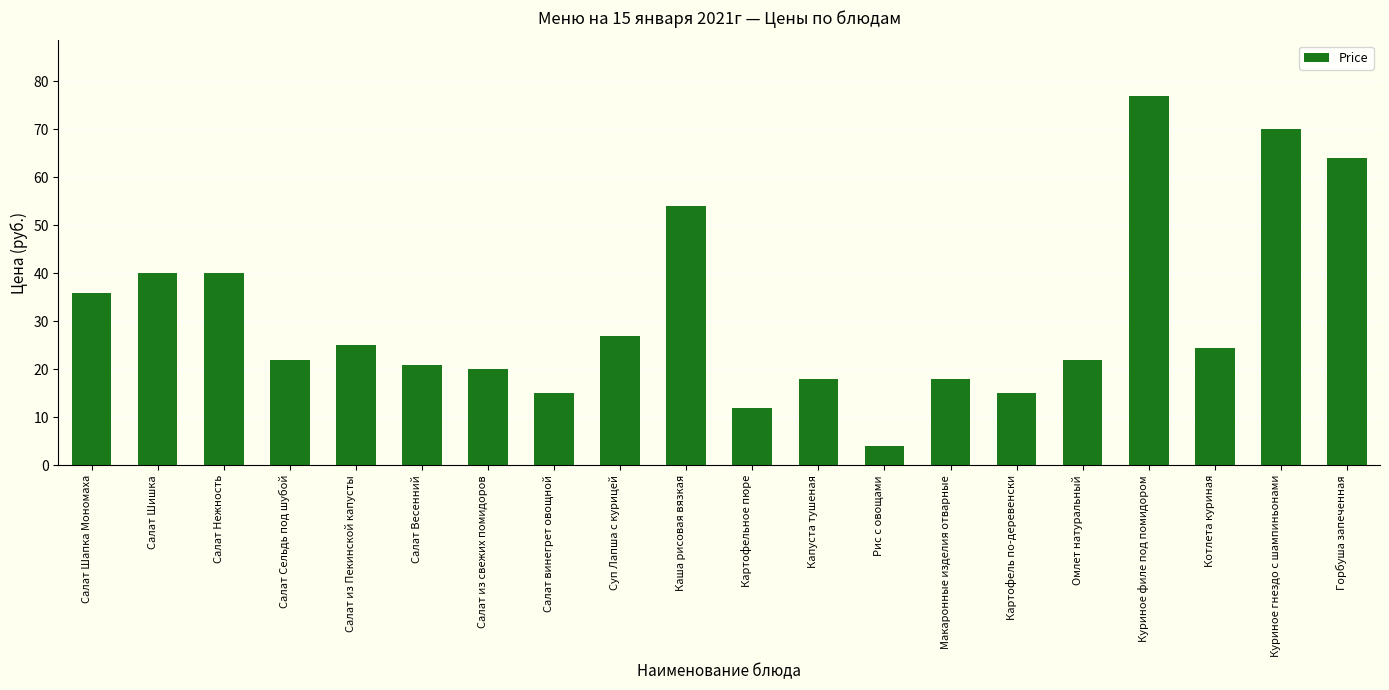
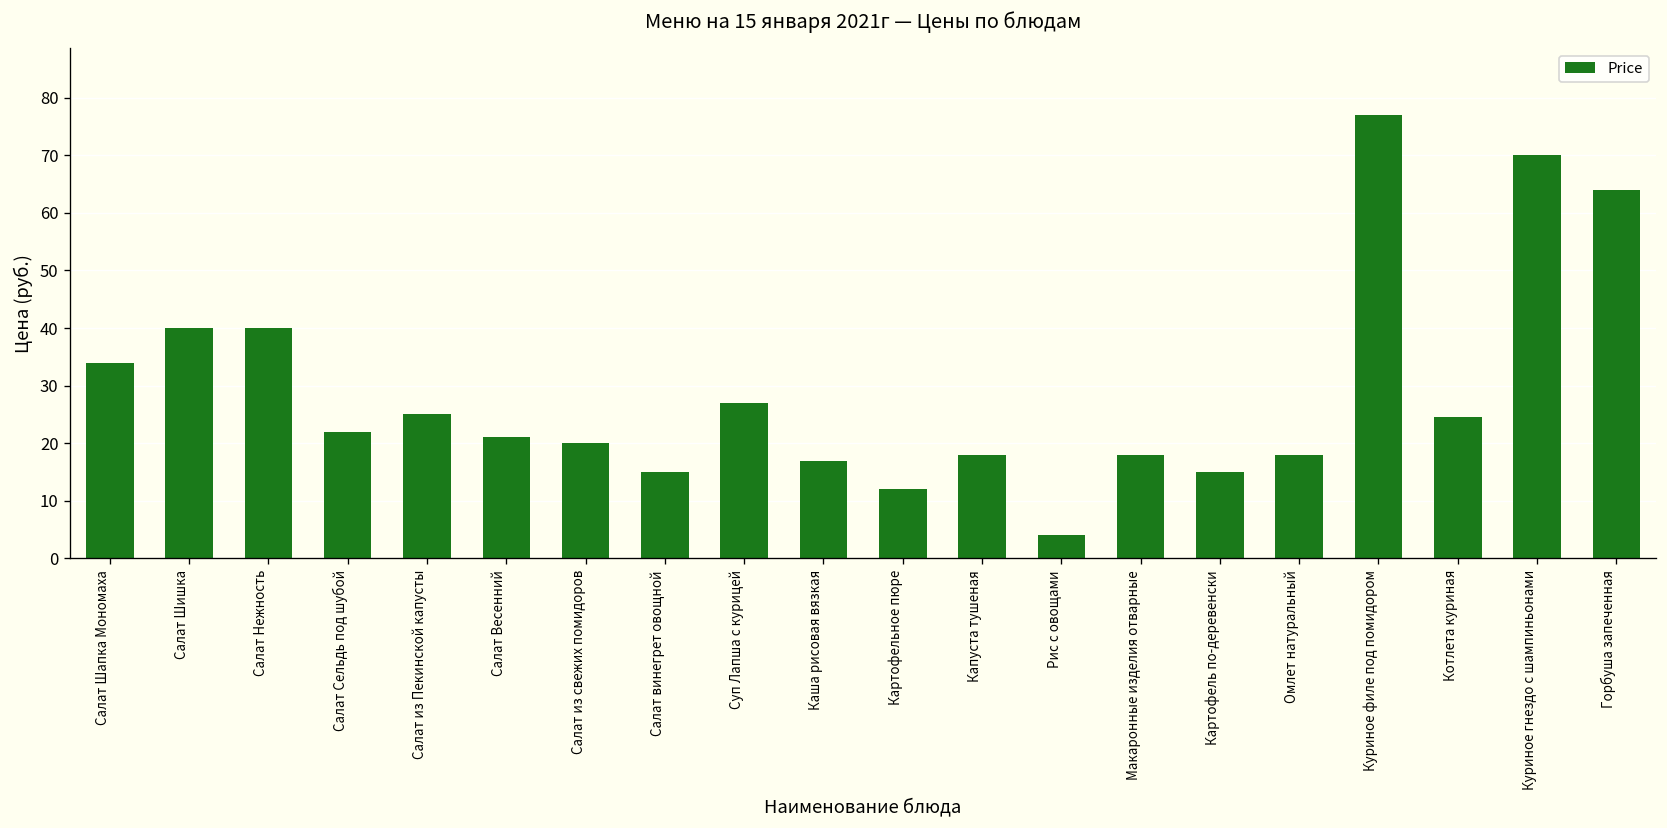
Салат Шапка Мономаха: 36 -> 34
Каша рисовая вязкая: 54 -> 17
Омлет натуральный: 22 -> 18
